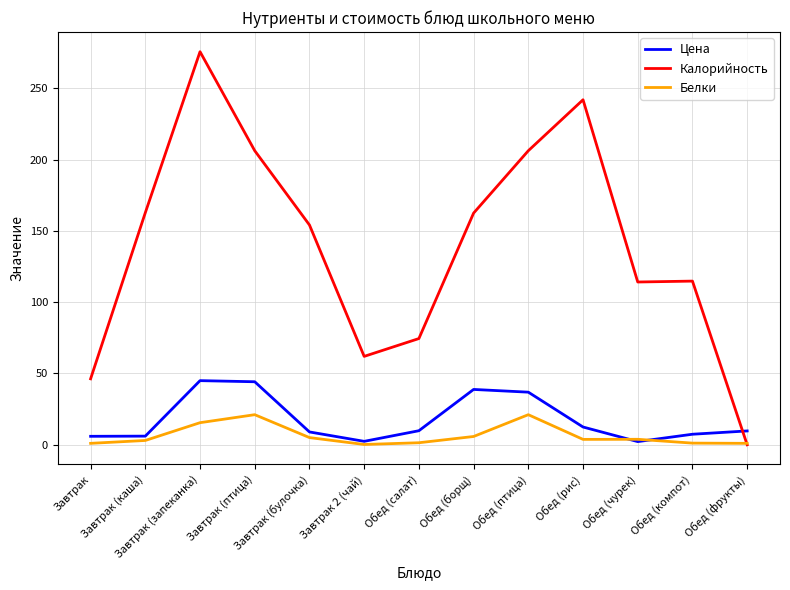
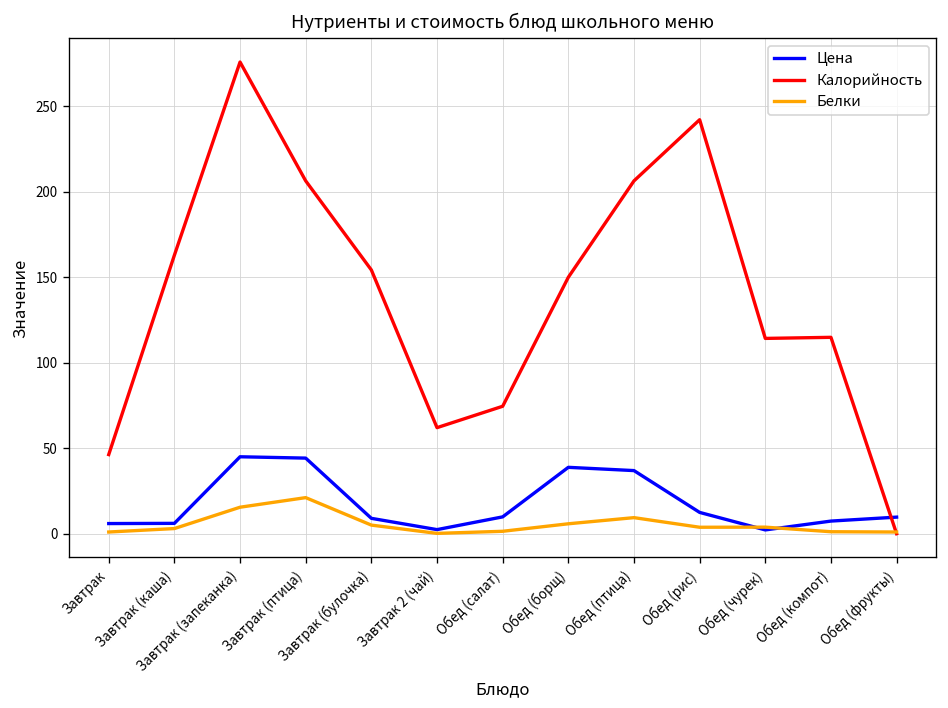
Калорийность, Обед (борщ): 163 -> 150
Белки, Обед (птица): 21 -> 9
